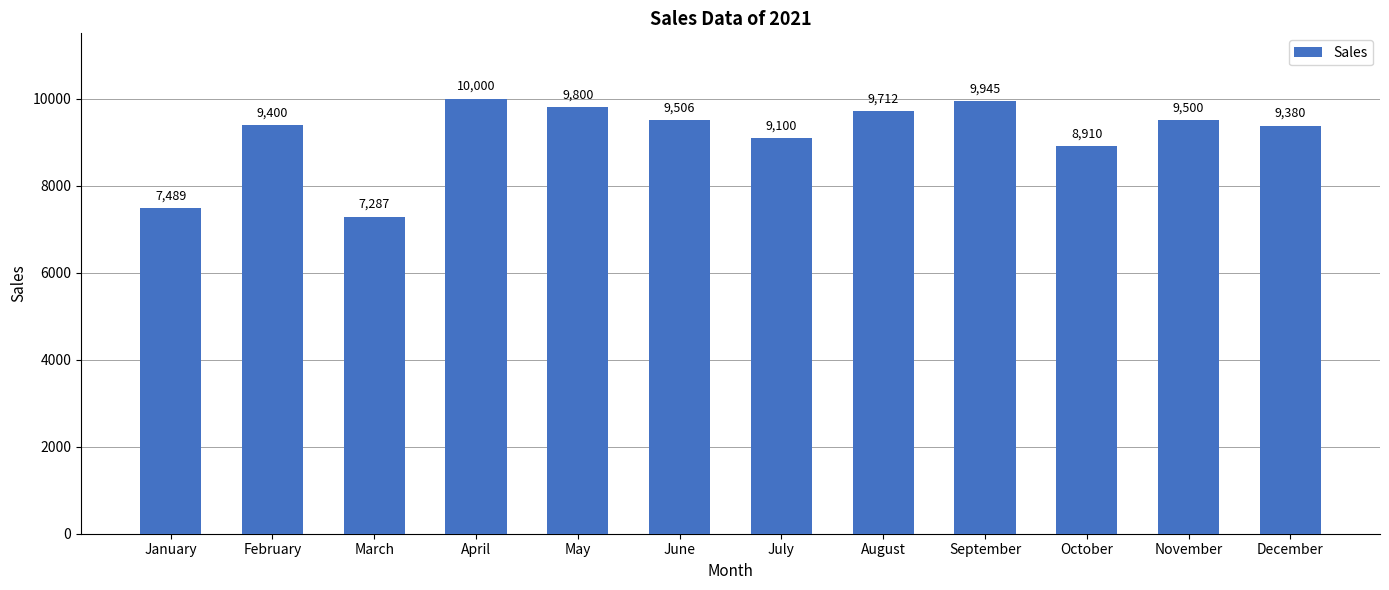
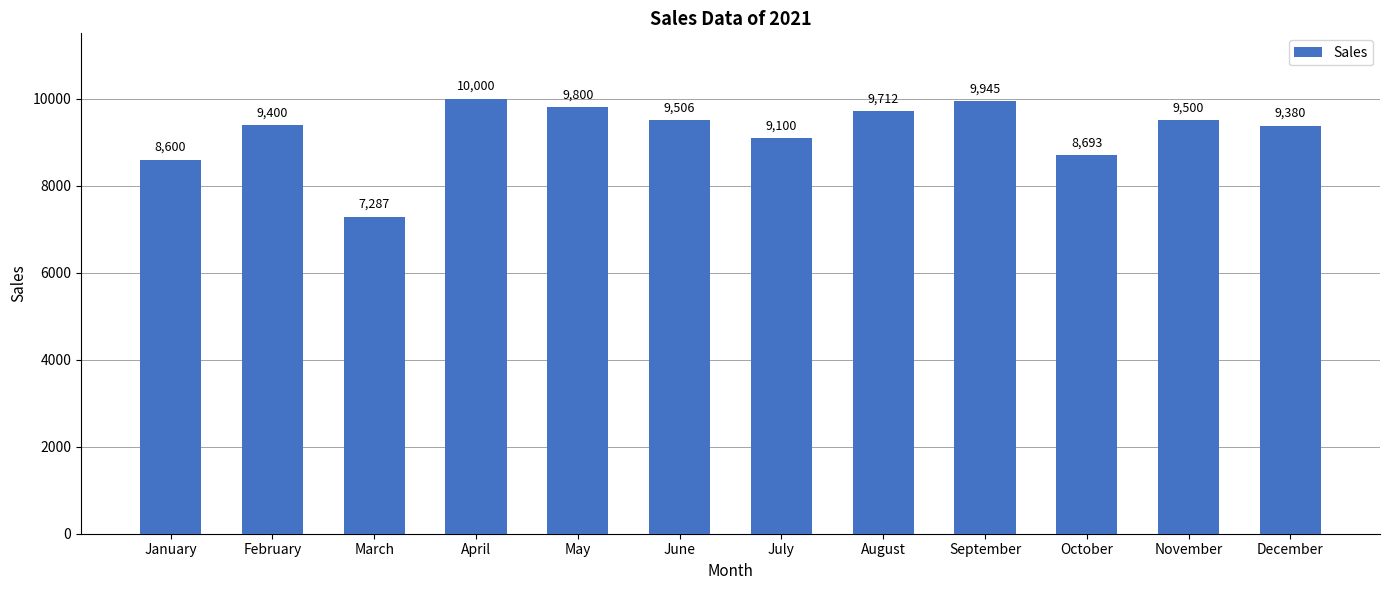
January: 7,489 -> 8,600
October: 8,910 -> 8,693
